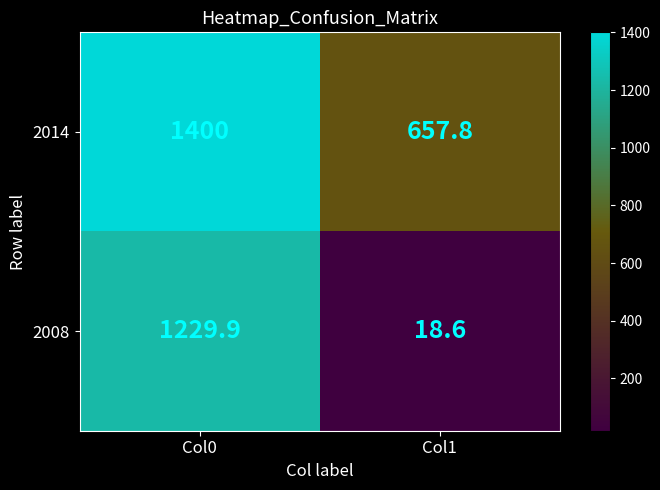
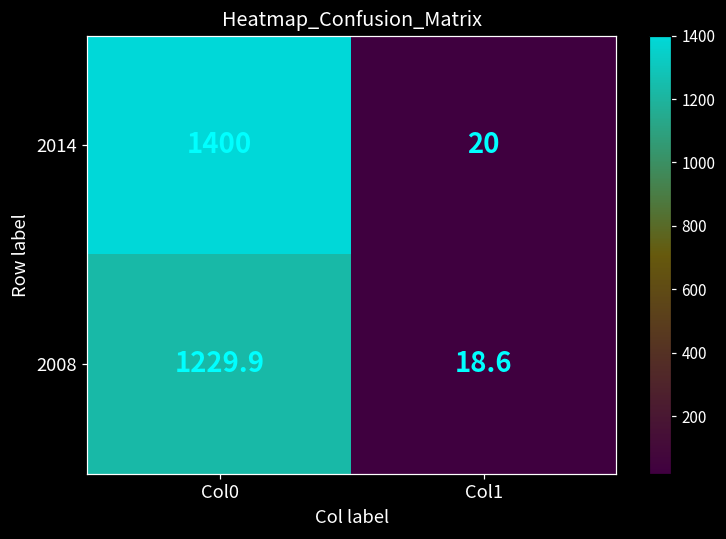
2014, Col1: 657.8 -> 20
